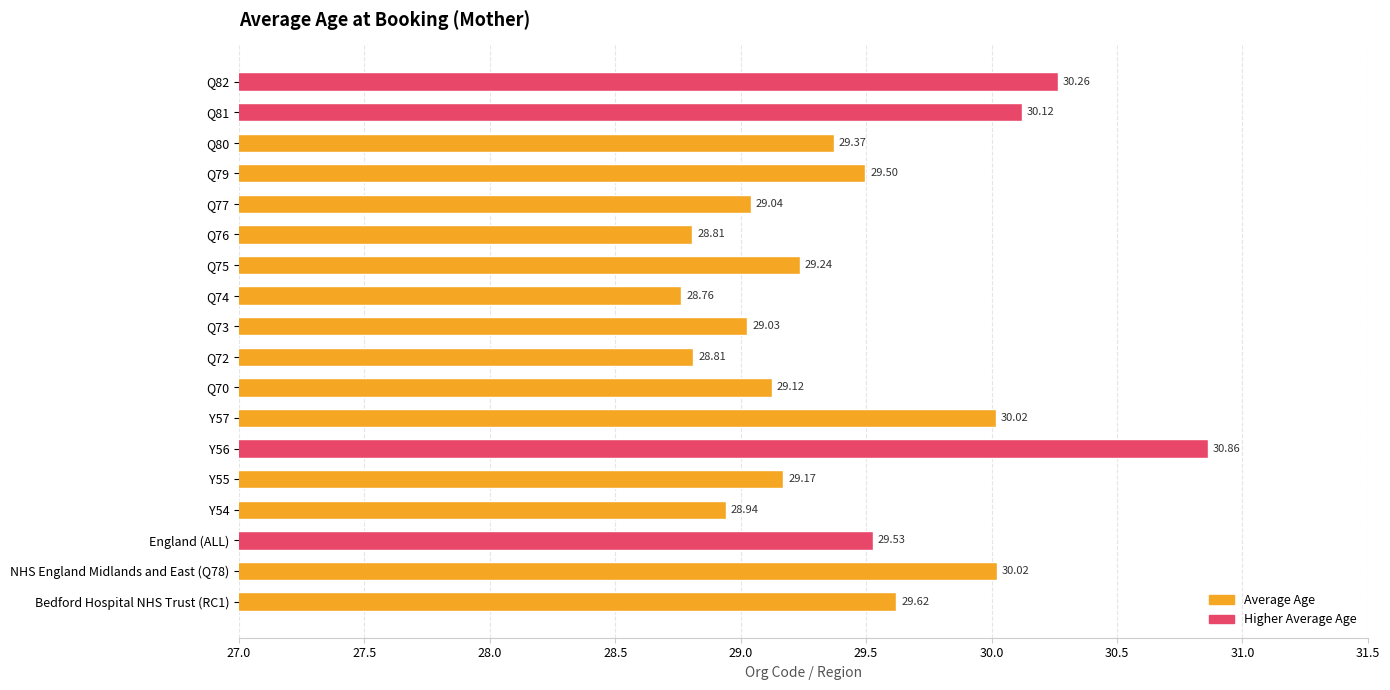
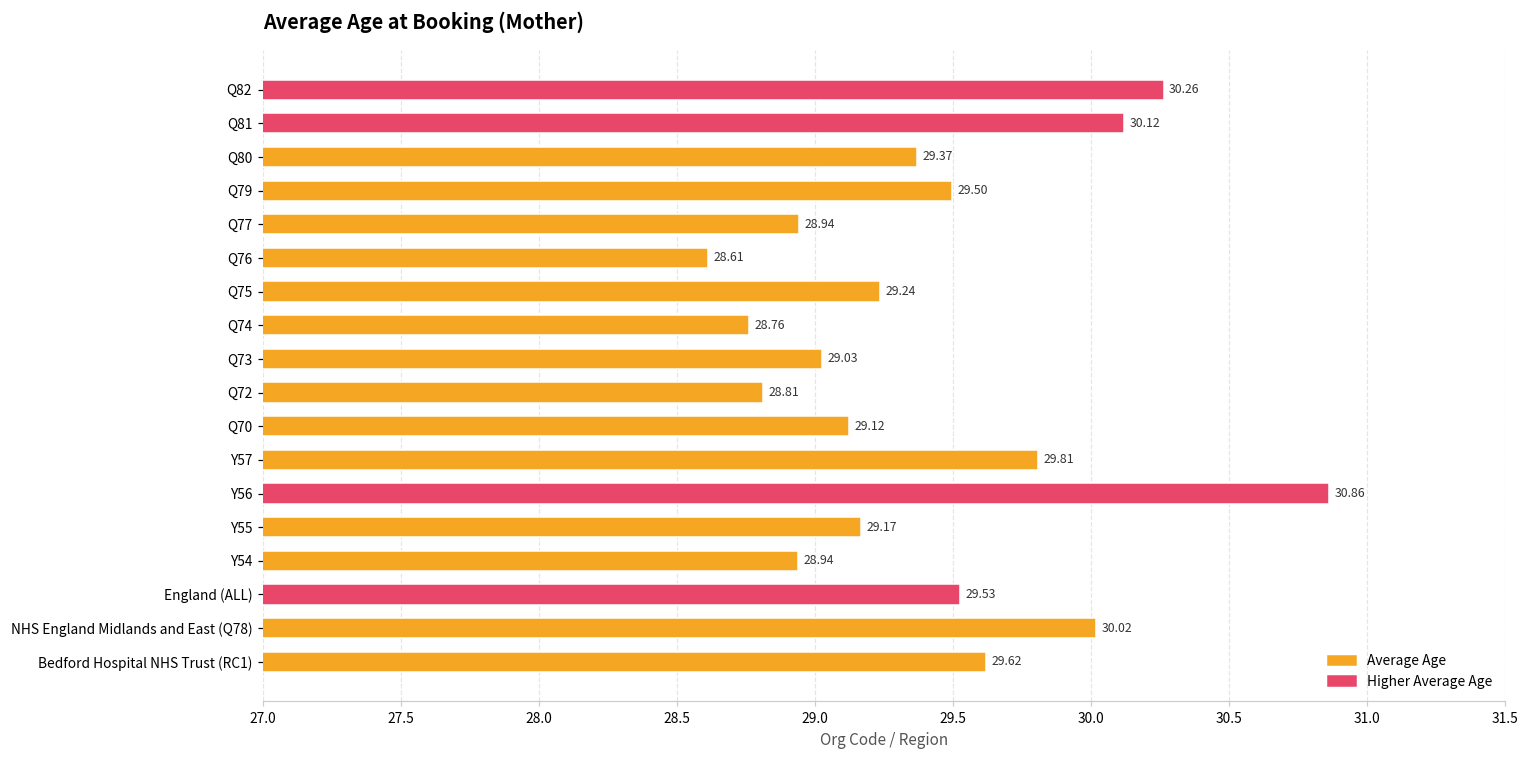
Q77: 29.04 -> 28.94
Q76: 28.81 -> 28.61
Y57: 30.02 -> 29.81
